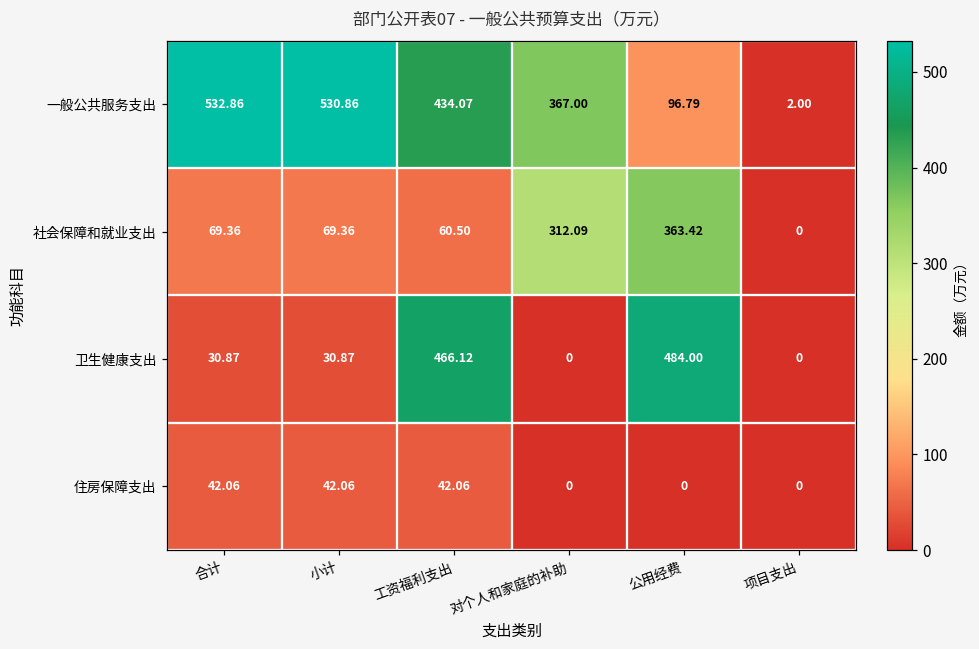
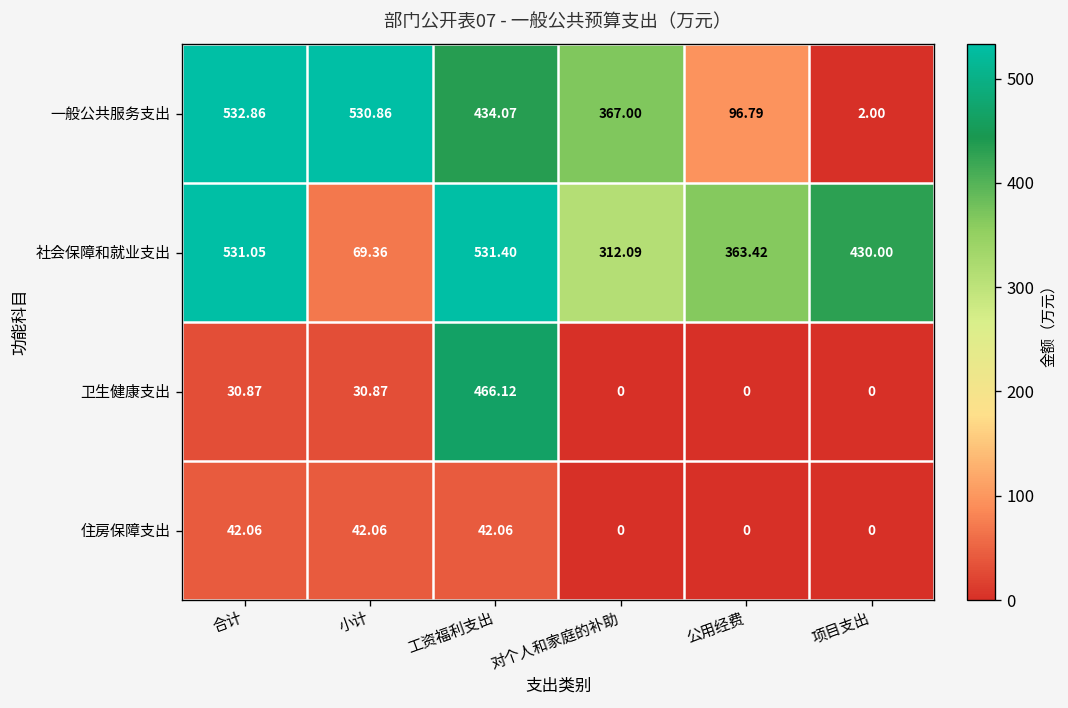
社会保障和就业支出, 合计: 69.36 -> 531.05
社会保障和就业支出, 工资福利支出: 60.50 -> 531.40
社会保障和就业支出, 项目支出: 0 -> 430.00
卫生健康支出, 公用经费: 484.00 -> 0
